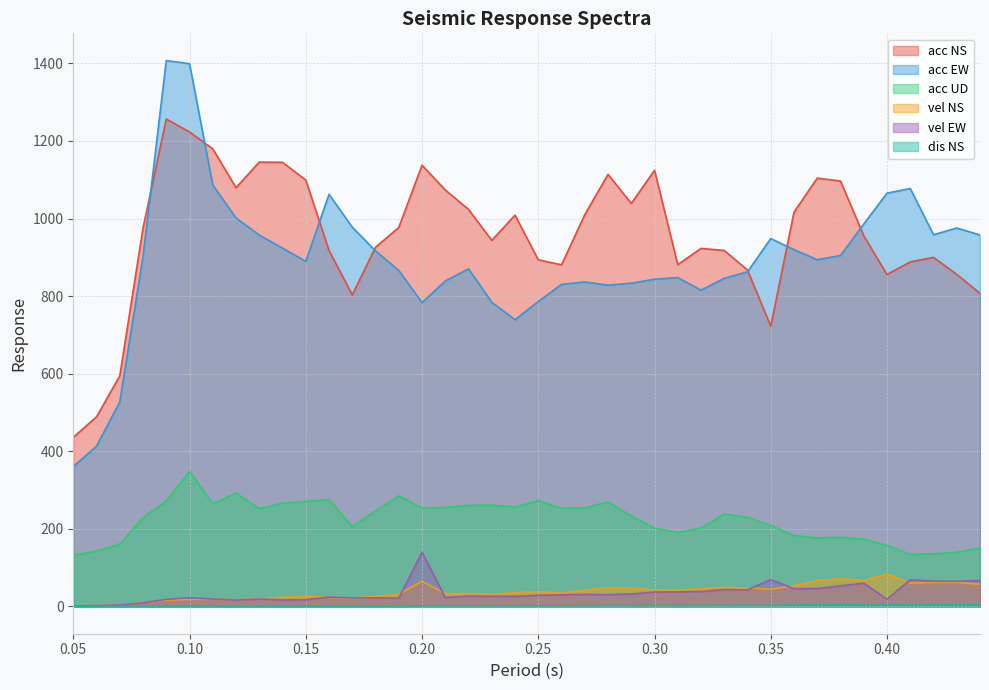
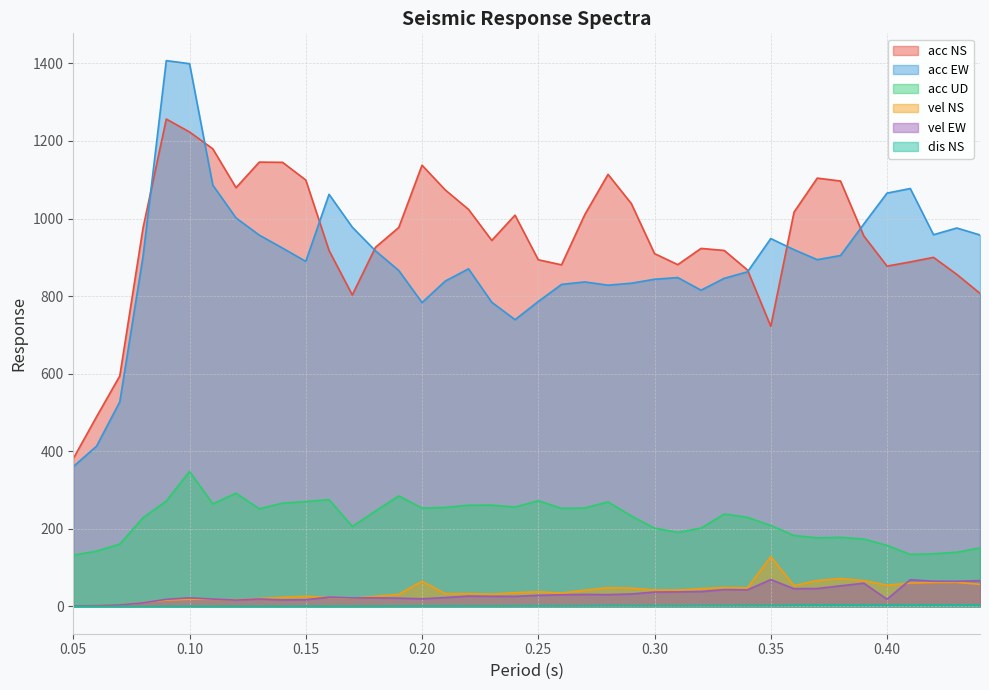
acc NS, 0.05: 440 -> 380
vel EW, 0.20: 140 -> 20
acc NS, 0.30: 1120 -> 910
vel NS, 0.35: 40 -> 130
acc NS, 0.40: 860 -> 880
vel NS, 0.40: 80 -> 50
